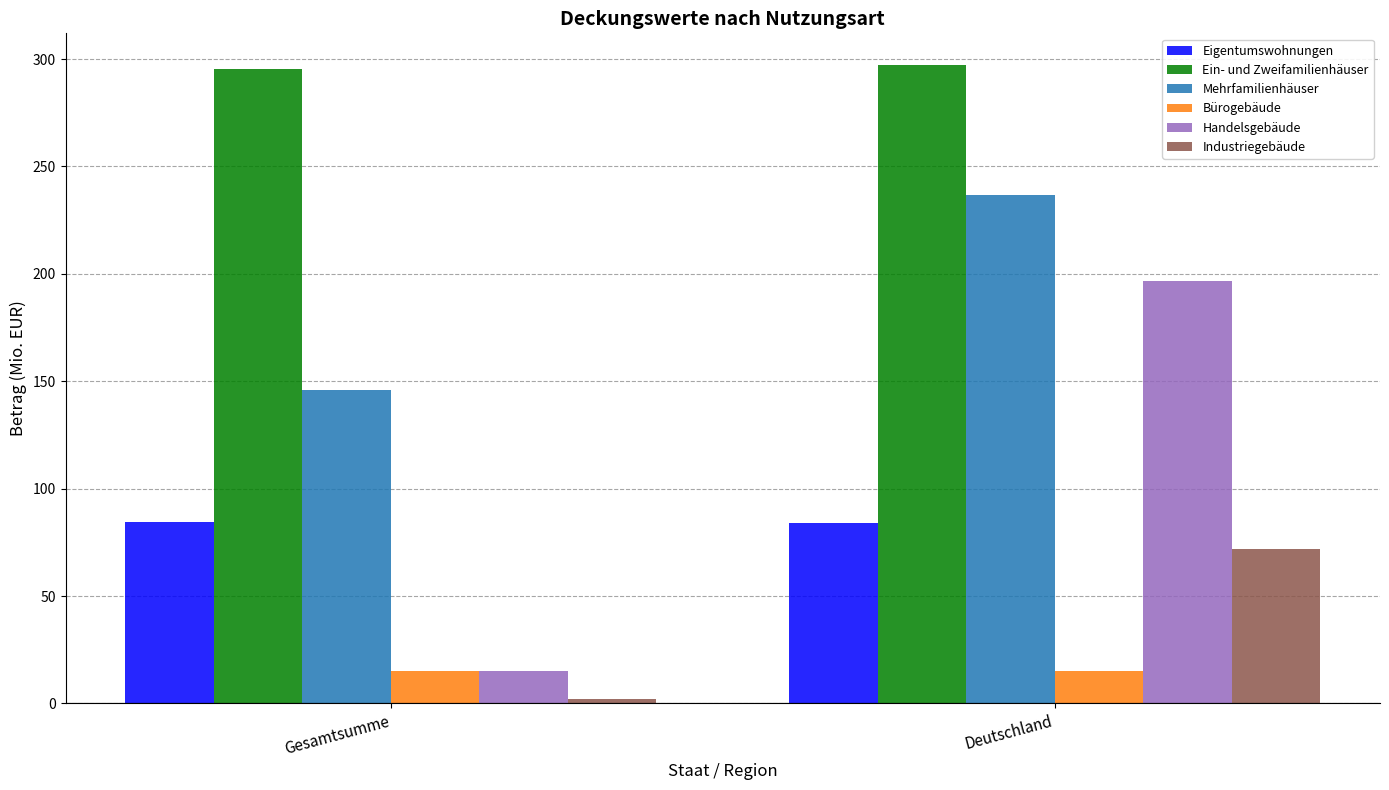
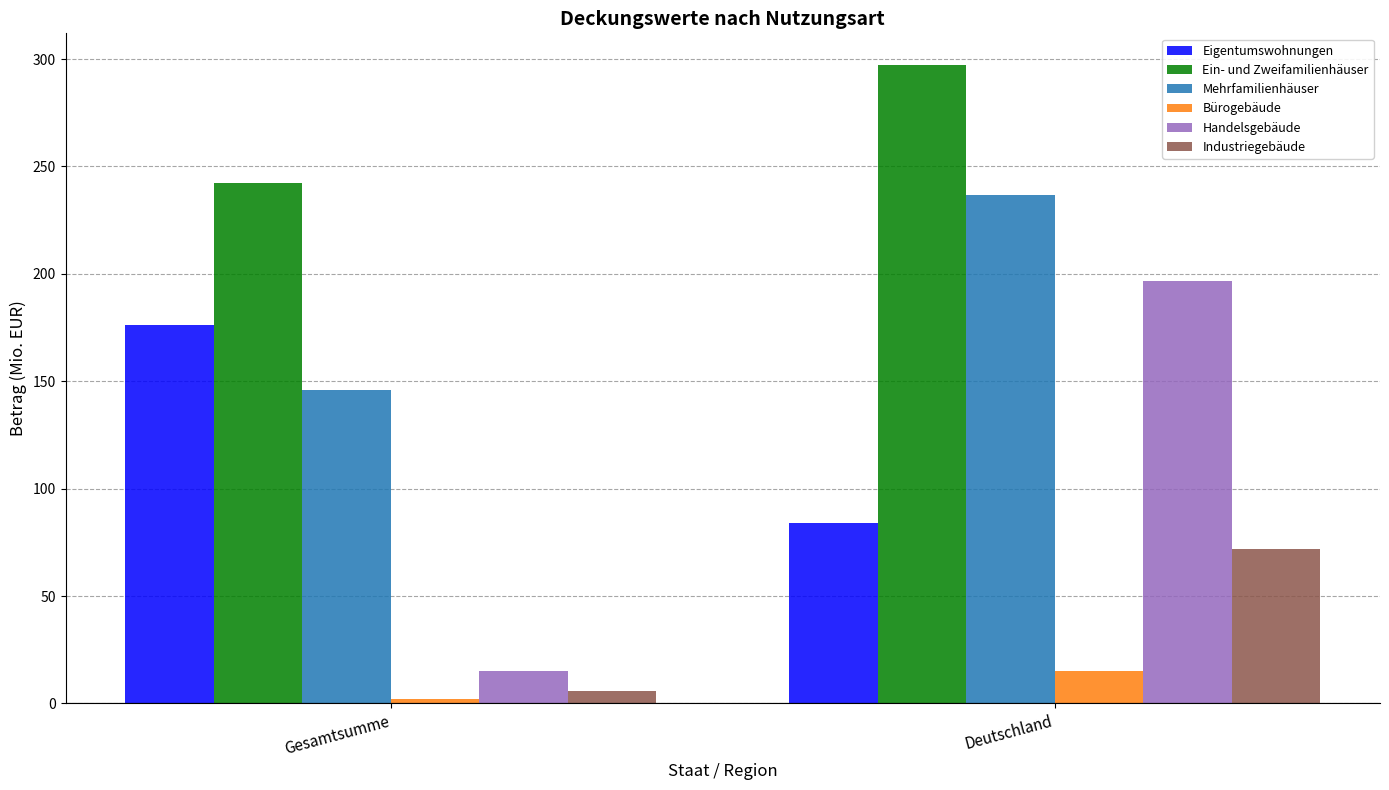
Eigentumswohnungen, Gesamtsumme: 84 -> 176
Ein- und Zweifamilienhäuser, Gesamtsumme: 295 -> 243
Bürogebäude, Gesamtsumme: 15 -> 2
Industriegebäude, Gesamtsumme: 2 -> 6
